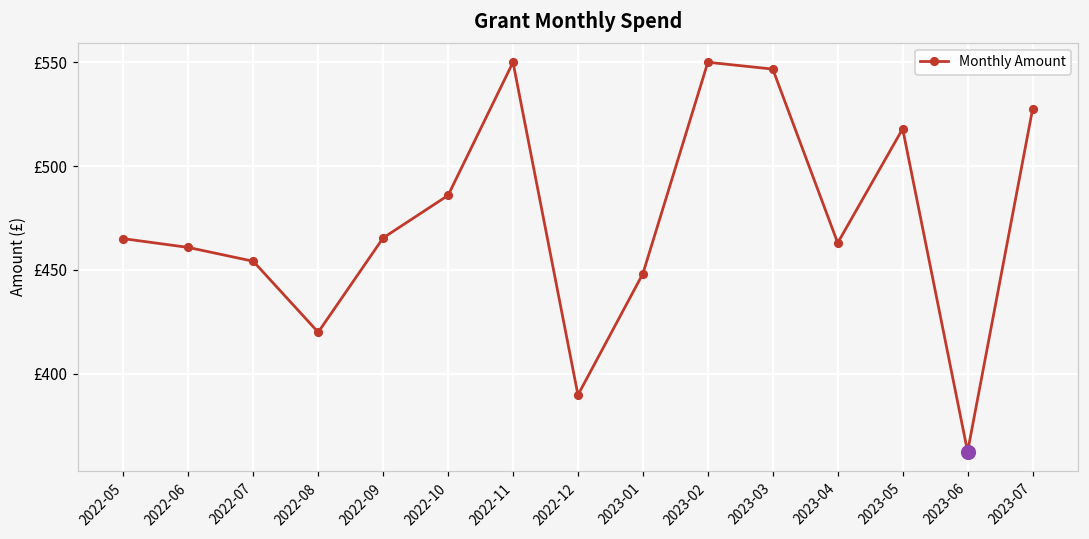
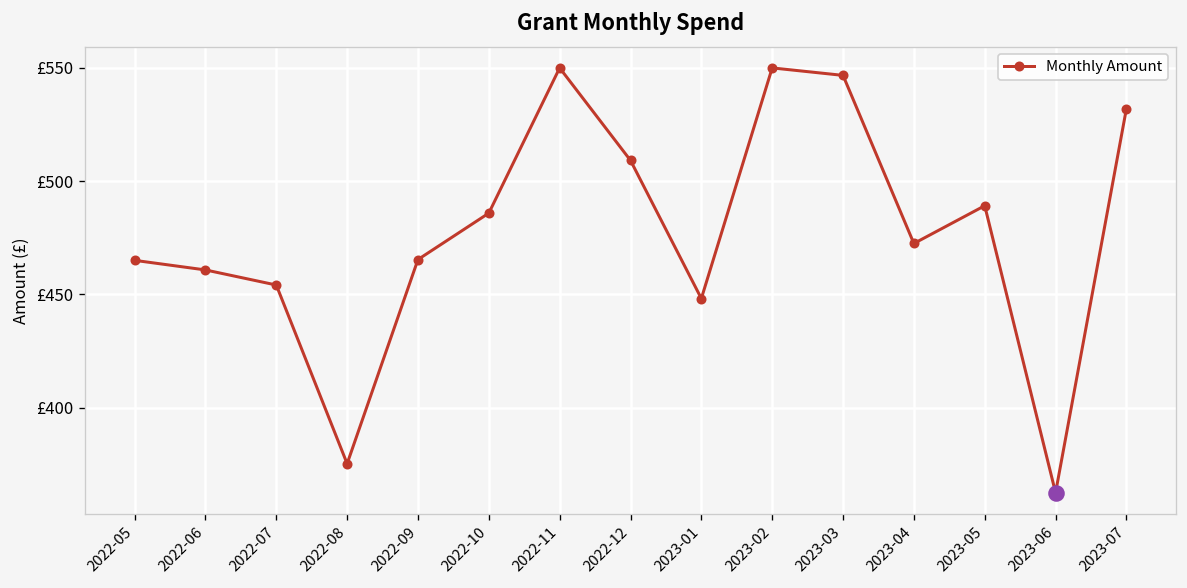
Monthly Amount, 2022-08: £420 -> £375
Monthly Amount, 2022-12: £390 -> £509
Monthly Amount, 2023-04: £463 -> £473
Monthly Amount, 2023-05: £518 -> £489
Monthly Amount, 2023-07: £527 -> £532
